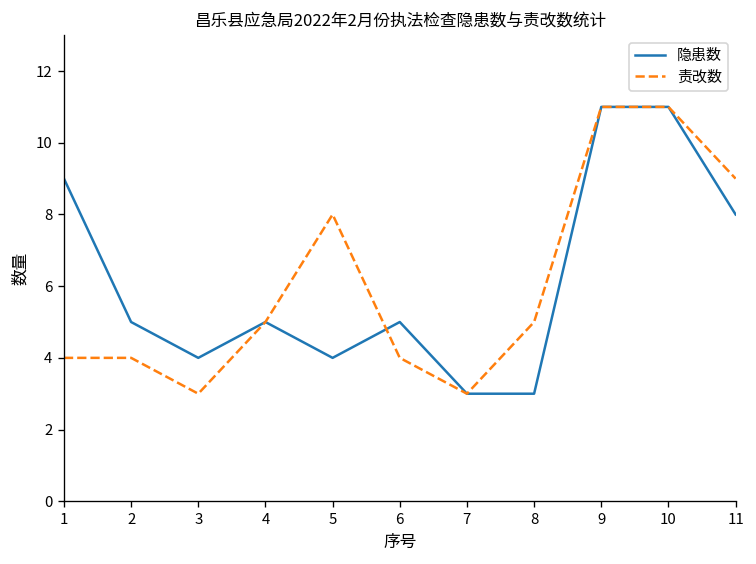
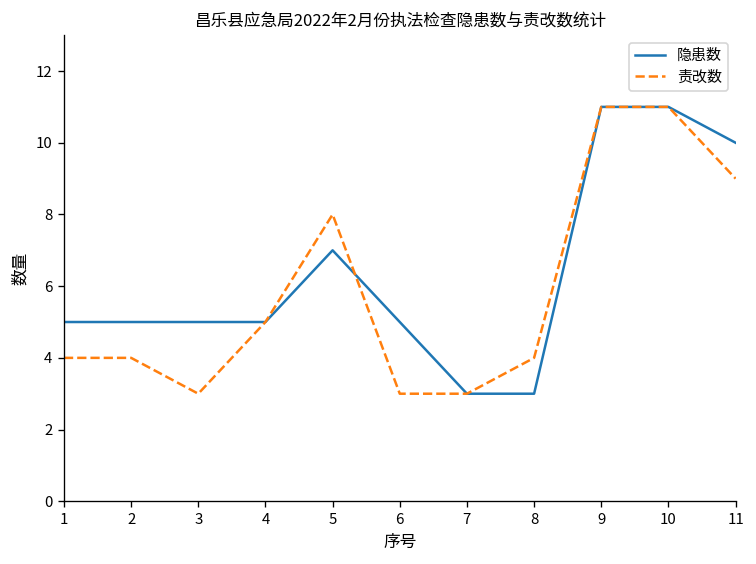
隐患数, 1: 9 -> 5
隐患数, 3: 4 -> 5
隐患数, 5: 4 -> 7
责改数, 6: 4 -> 3
责改数, 8: 5 -> 4
隐患数, 11: 8 -> 10
